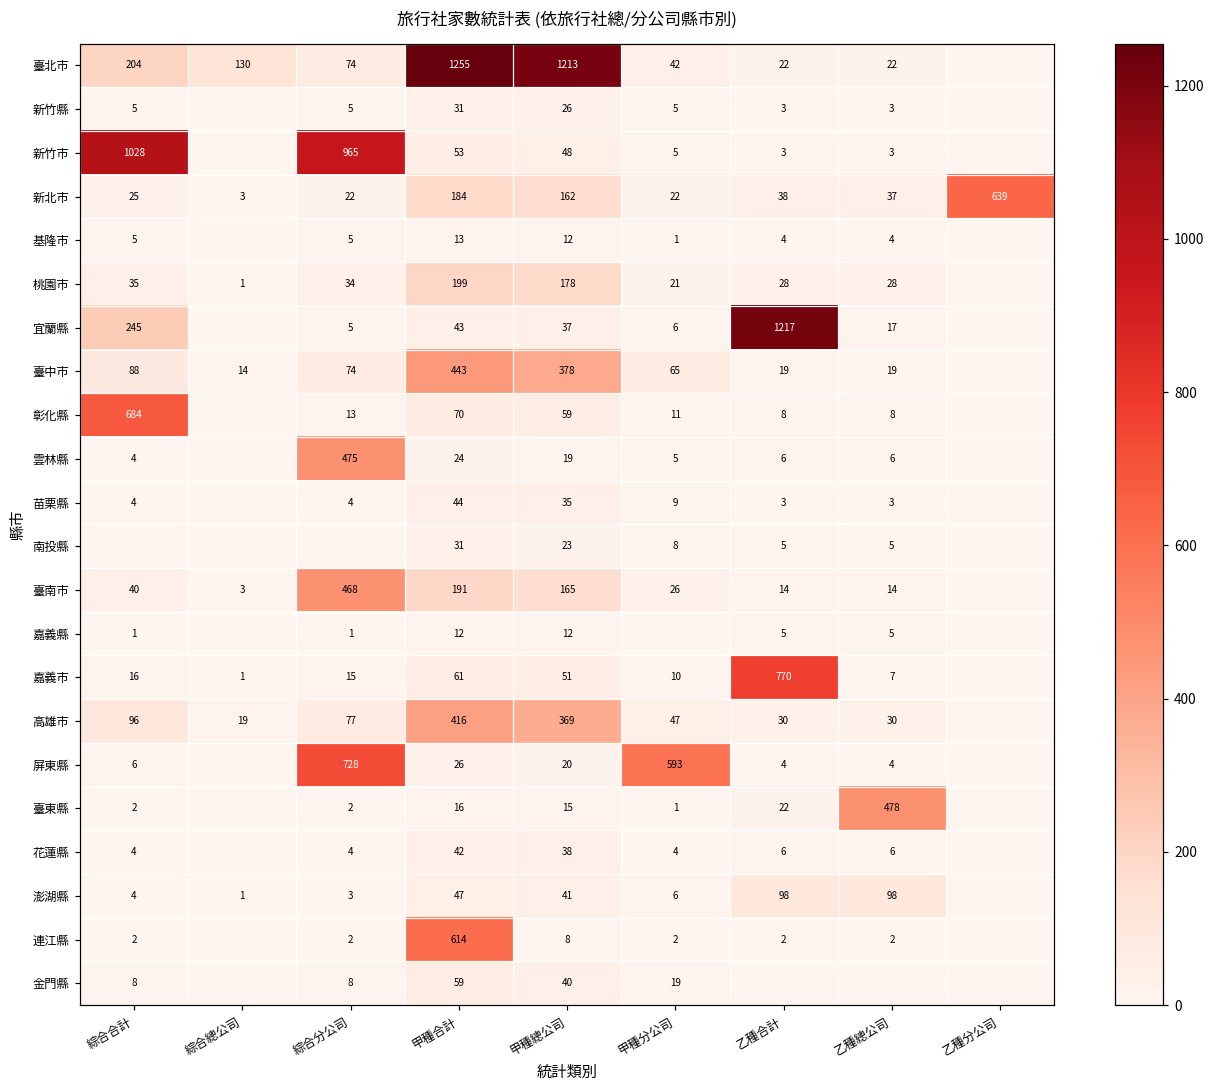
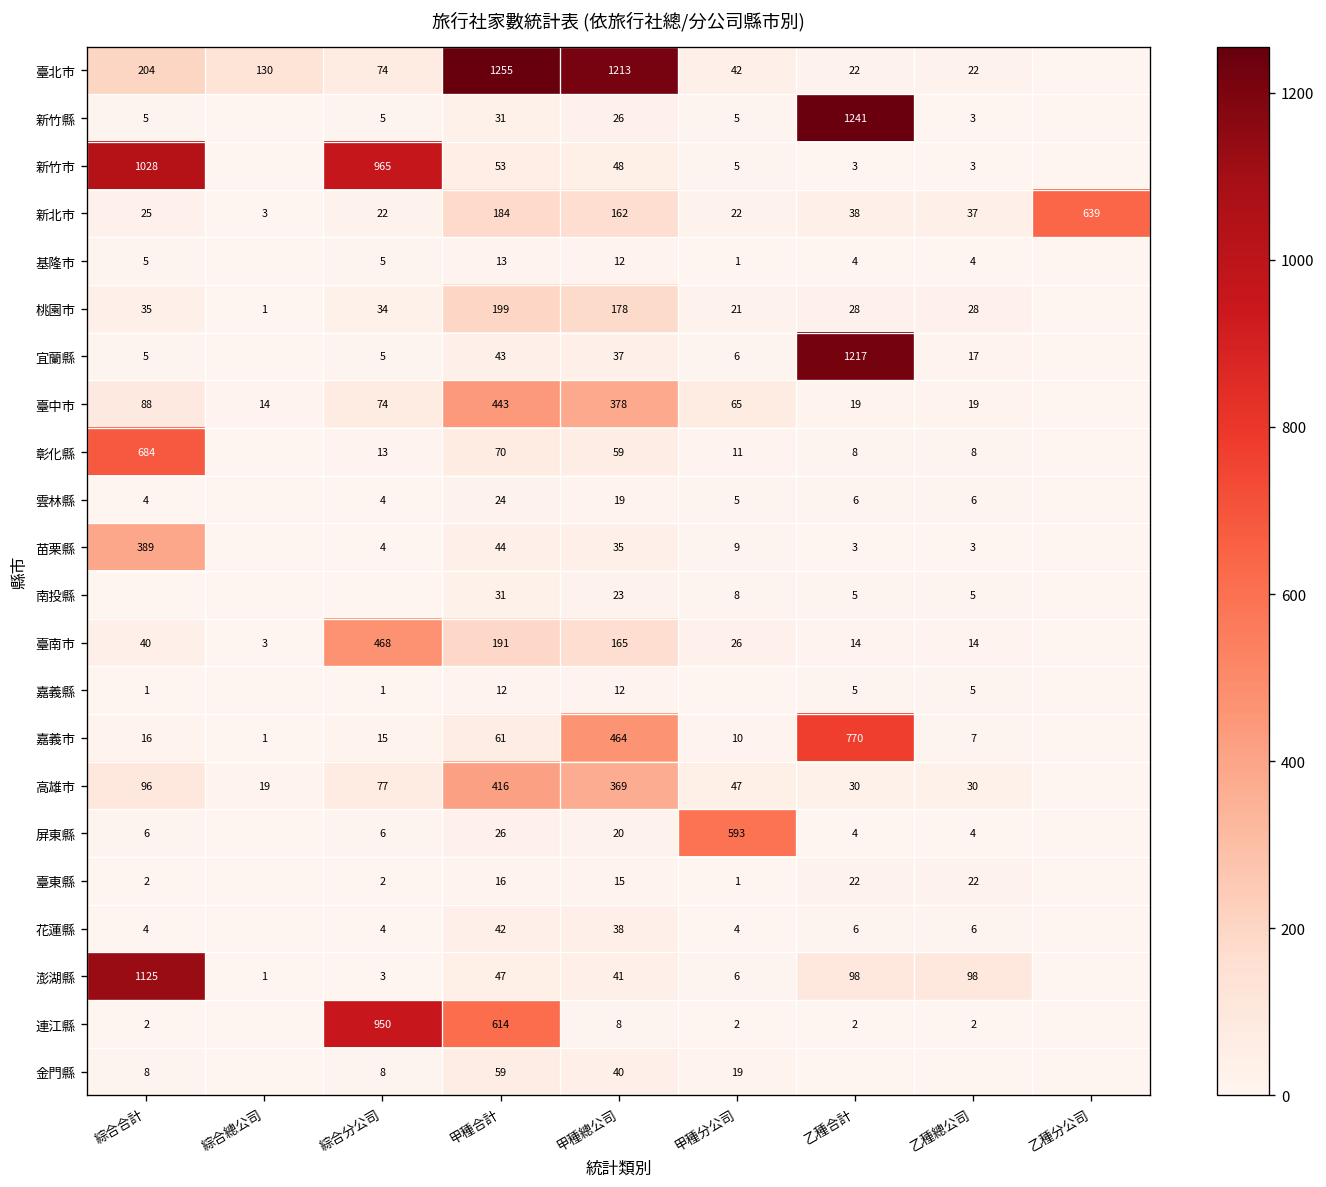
新竹縣, 乙種合計: 3 -> 1241
宜蘭縣, 綜合合計: 245 -> 5
雲林縣, 綜合分公司: 475 -> 4
苗栗縣, 綜合合計: 4 -> 389
嘉義市, 甲種總公司: 51 -> 464
屏東縣, 綜合分公司: 728 -> 6
臺東縣, 乙種總公司: 478 -> 22
澎湖縣, 綜合合計: 4 -> 1125
連江縣, 綜合分公司: 2 -> 950
